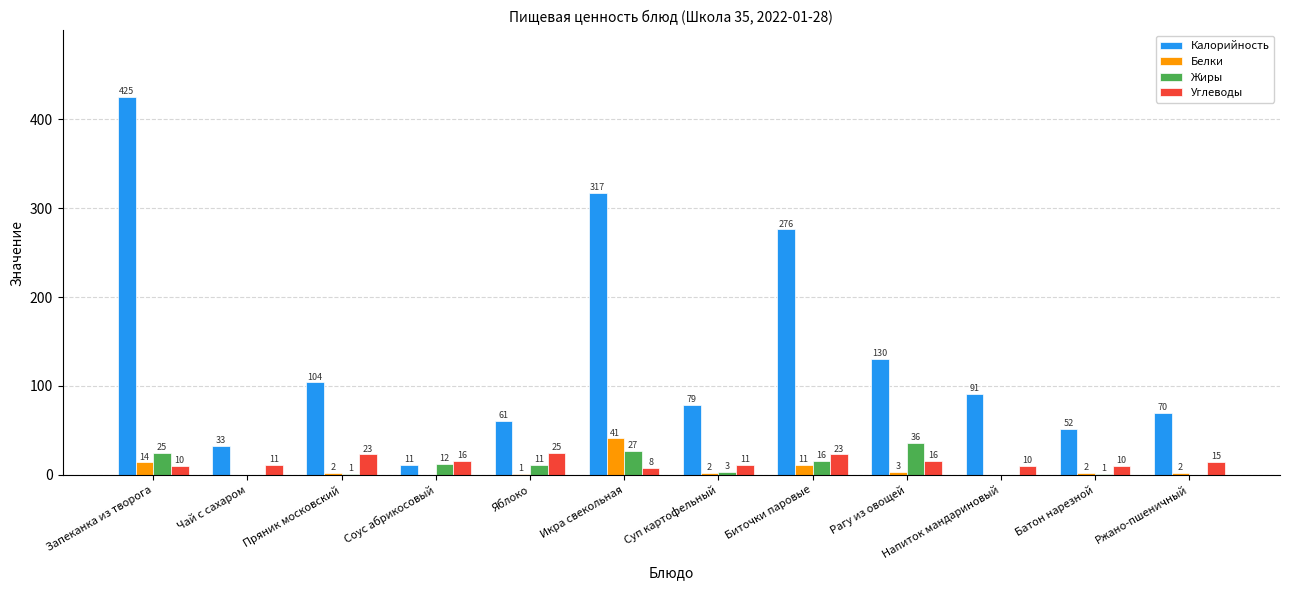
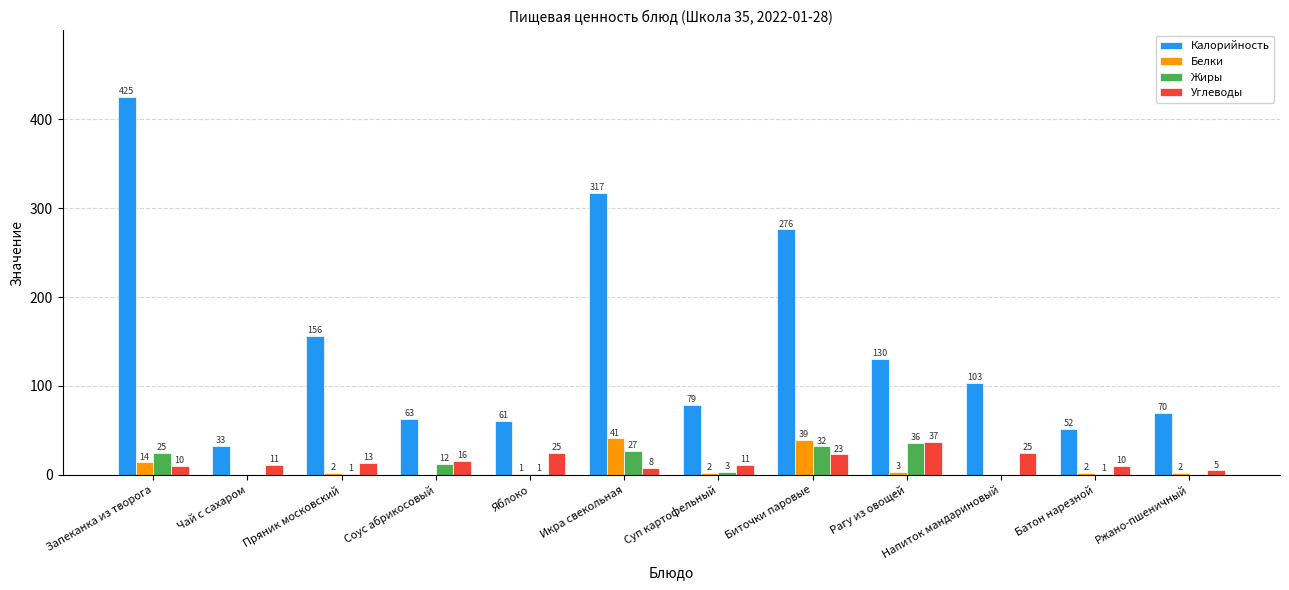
Калорийность, Пряник московский: 104 -> 156
Углеводы, Пряник московский: 23 -> 13
Калорийность, Соус абрикосовый: 11 -> 63
Жиры, Яблоко: 11 -> 1
Белки, Биточки паровые: 11 -> 39
Жиры, Биточки паровые: 16 -> 32
Углеводы, Рагу из овощей: 16 -> 37
Калорийность, Напиток мандариновый: 91 -> 103
Углеводы, Напиток мандариновый: 10 -> 25
Углеводы, Ржано-пшеничный: 15 -> 5
